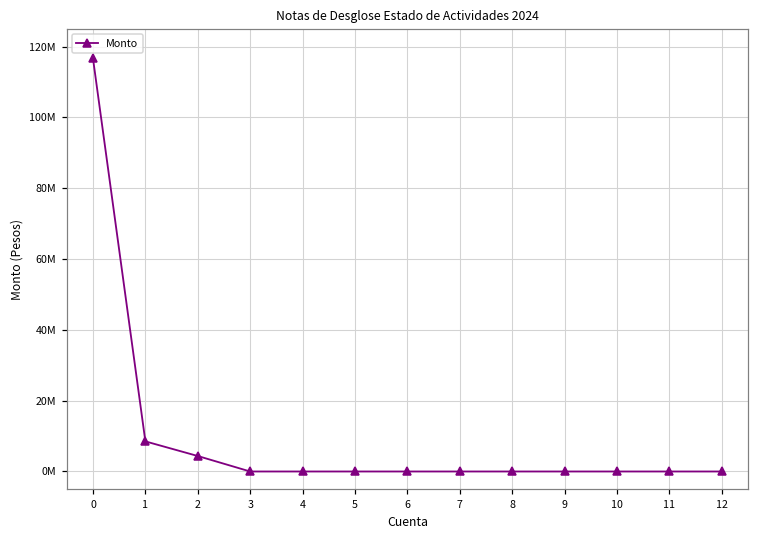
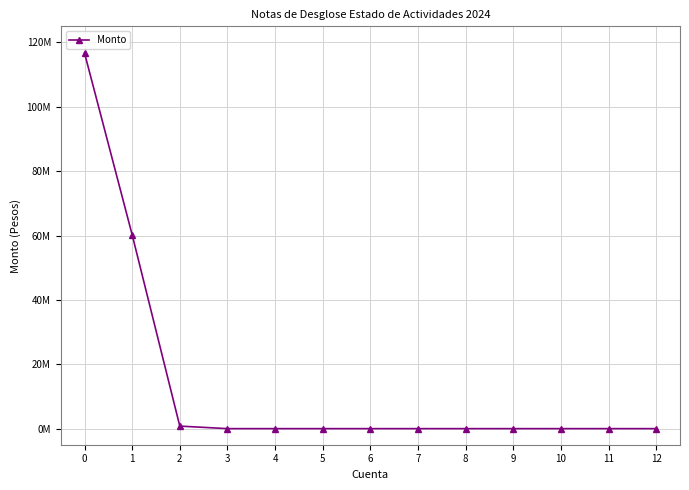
1: 9000000 -> 60000000
2: 4000000 -> 1000000
